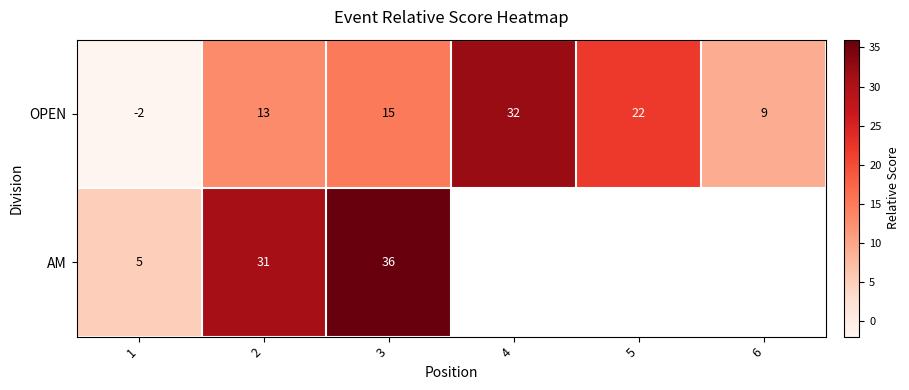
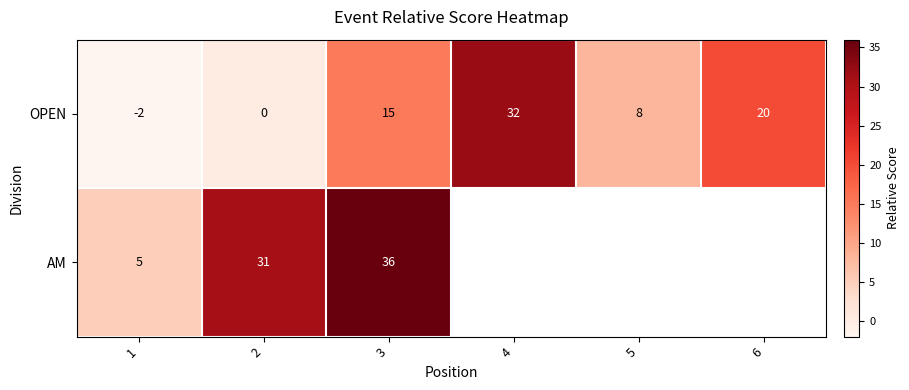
OPEN, 2: 13 -> 0
OPEN, 5: 22 -> 8
OPEN, 6: 9 -> 20
